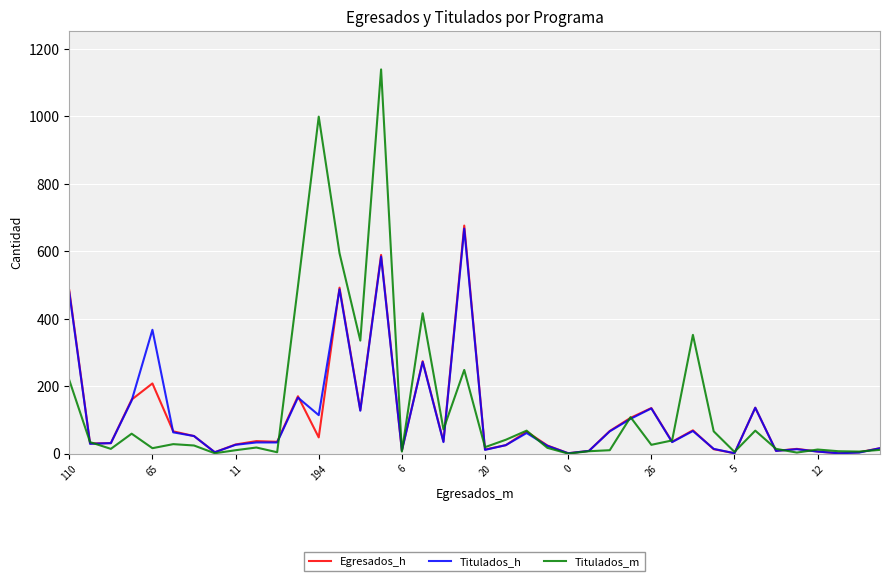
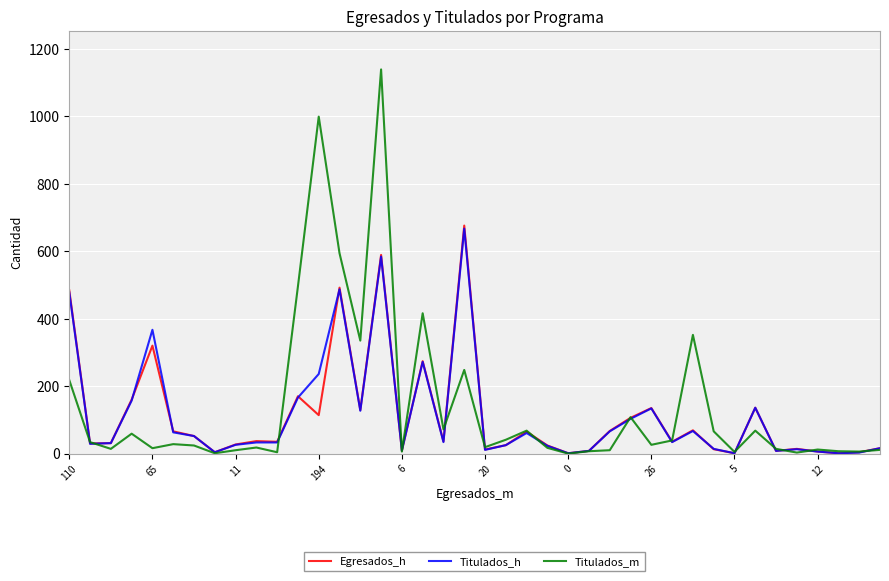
Egresados_h, 65: 210 -> 320
Egresados_h, 194: 50 -> 110
Titulados_h, 194: 110 -> 240
